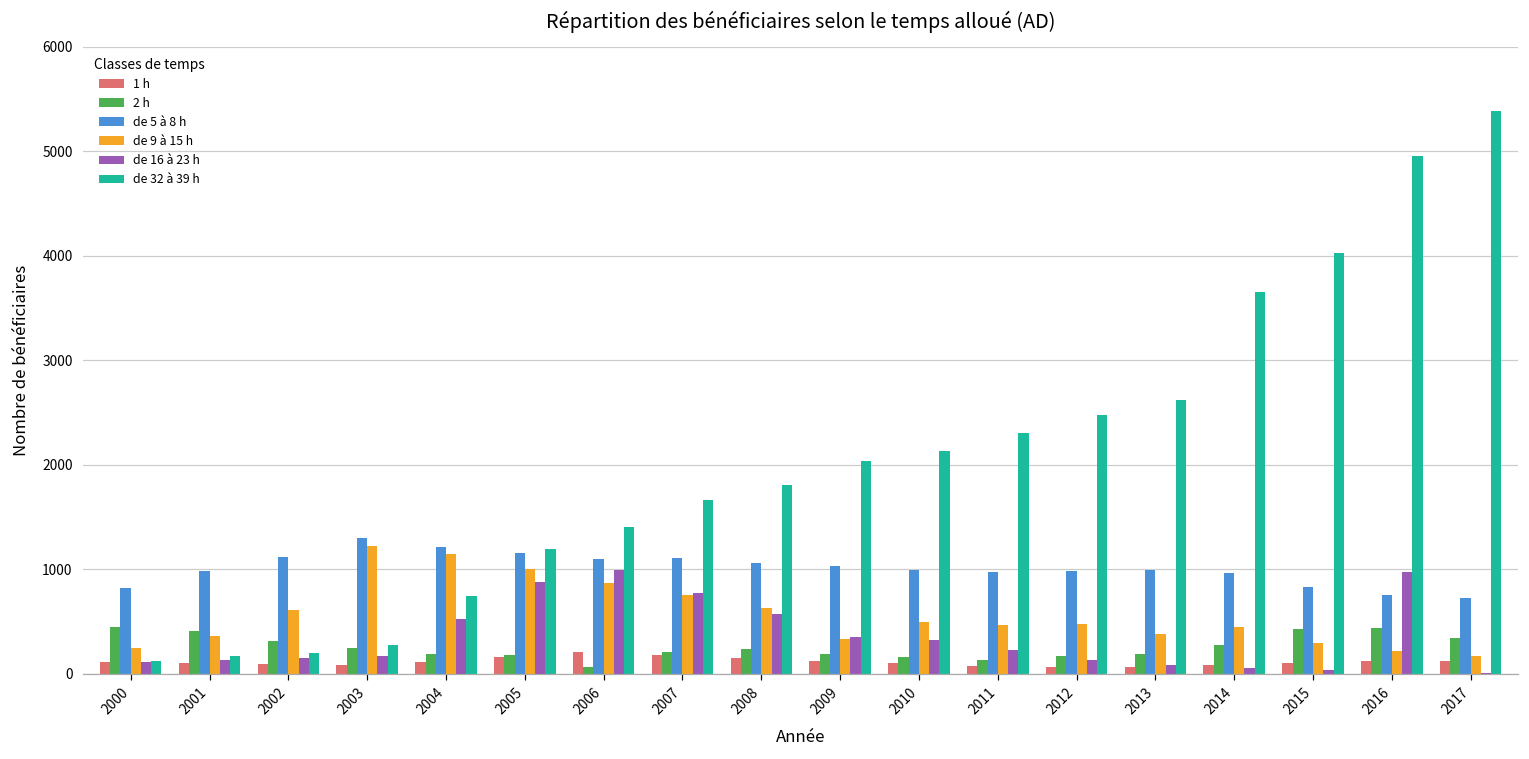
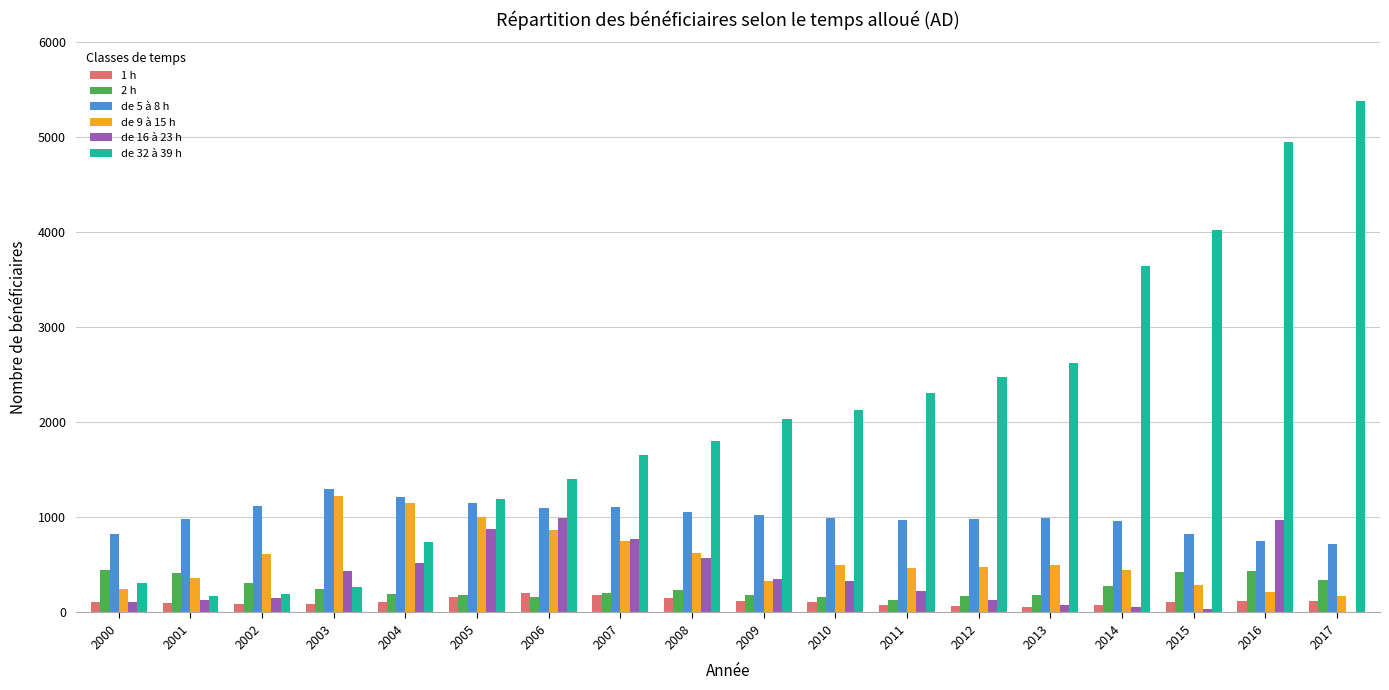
de 32 à 39 h, 2000: 100 -> 300
de 16 à 23 h, 2003: 200 -> 400
2 h, 2006: 100 -> 200
de 9 à 15 h, 2013: 400 -> 500
